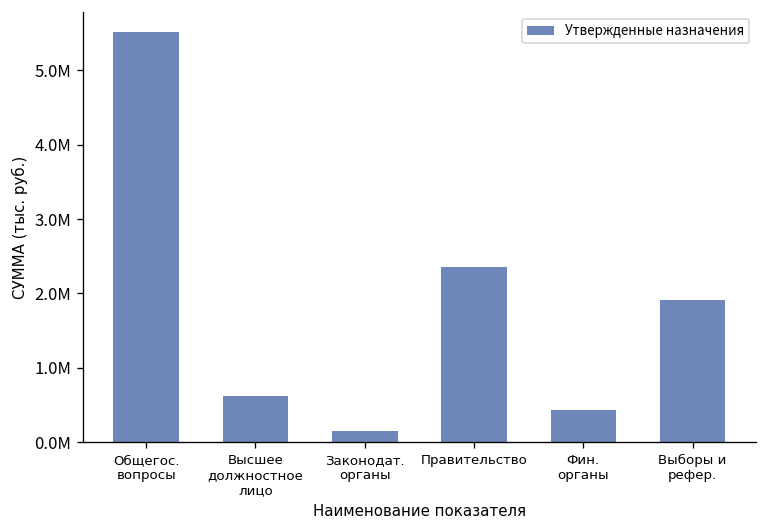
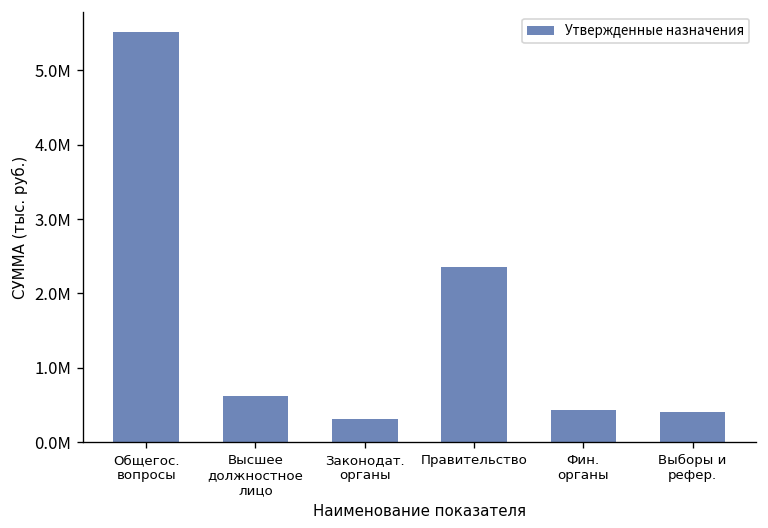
Законодат. органы: 100000 -> 300000
Выборы и рефер.: 1900000 -> 400000
